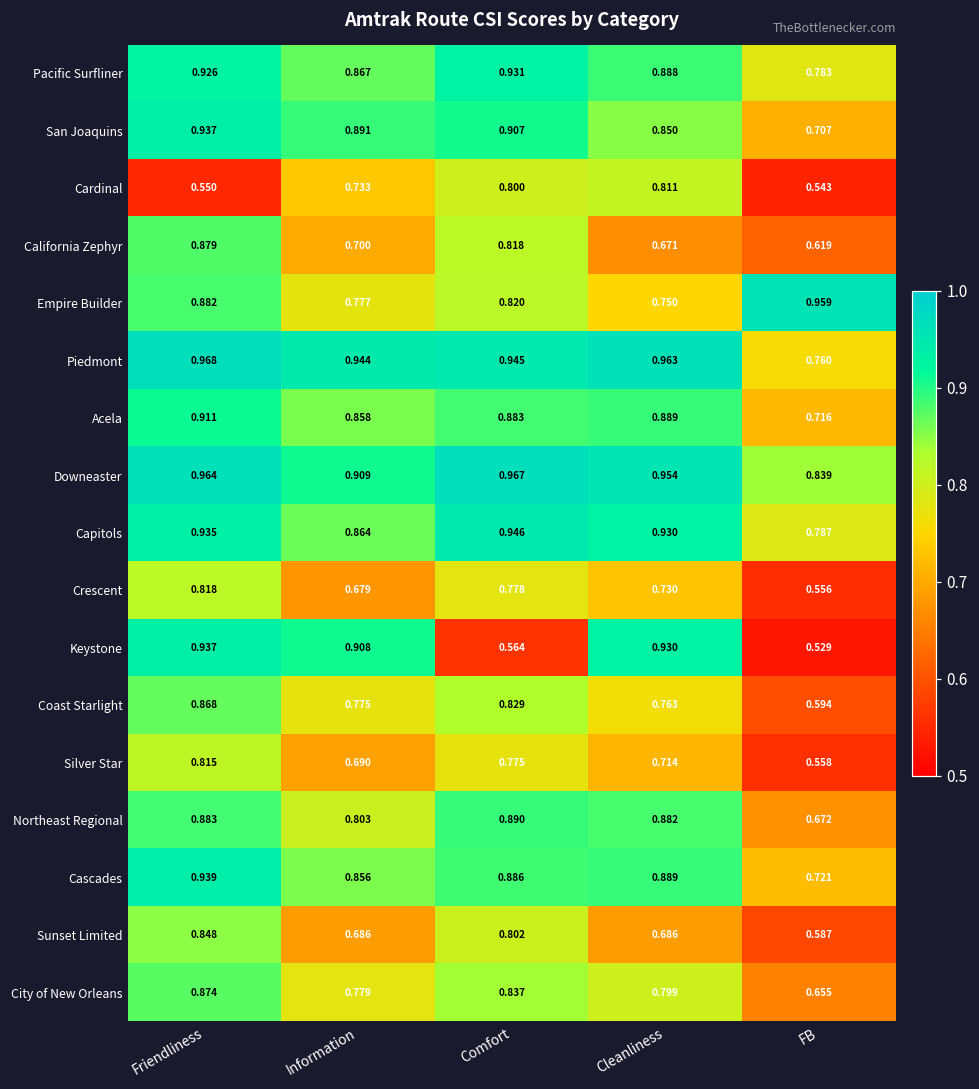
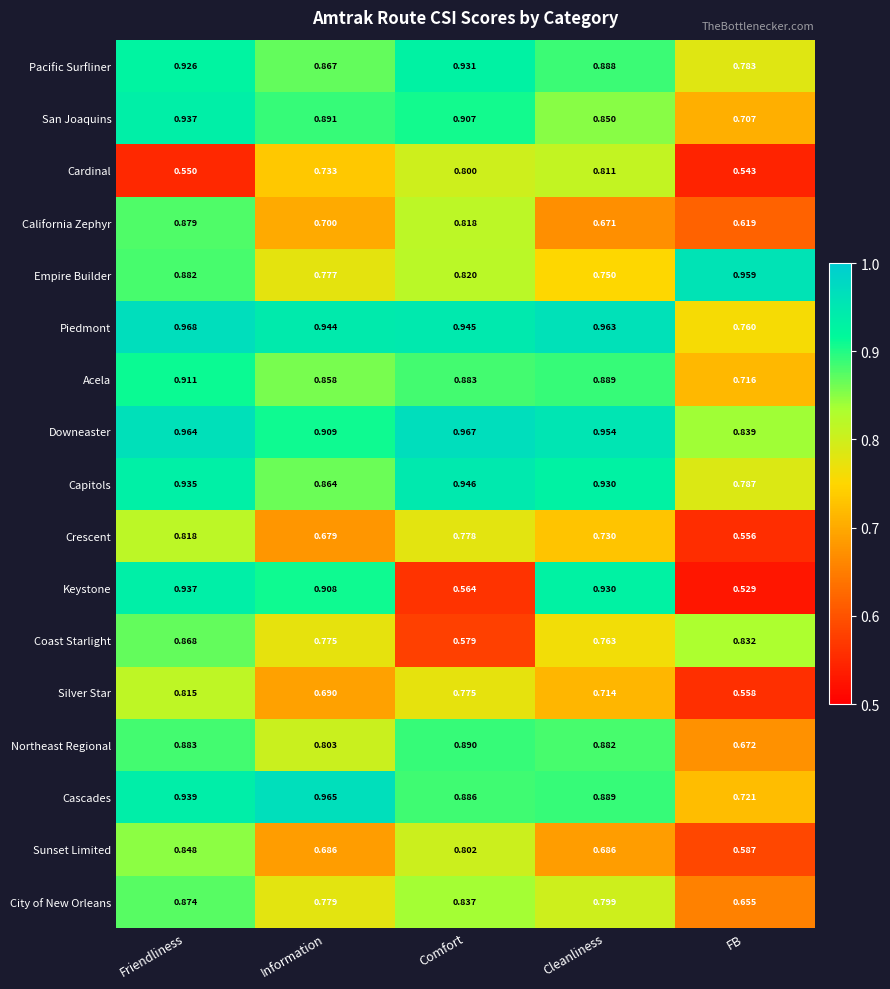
Coast Starlight, Comfort: 0.829 -> 0.579
Coast Starlight, FB: 0.594 -> 0.832
Cascades, Information: 0.856 -> 0.965
